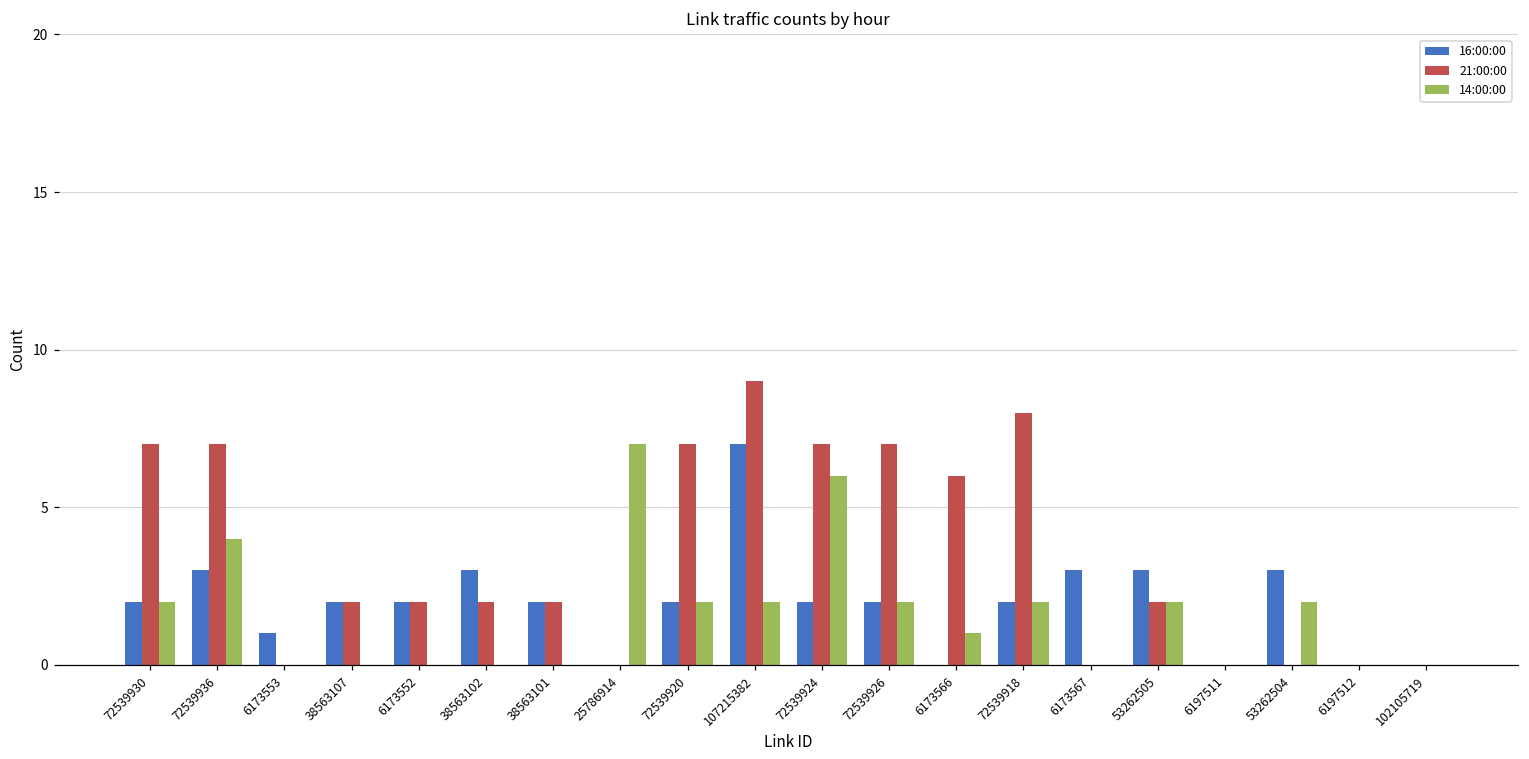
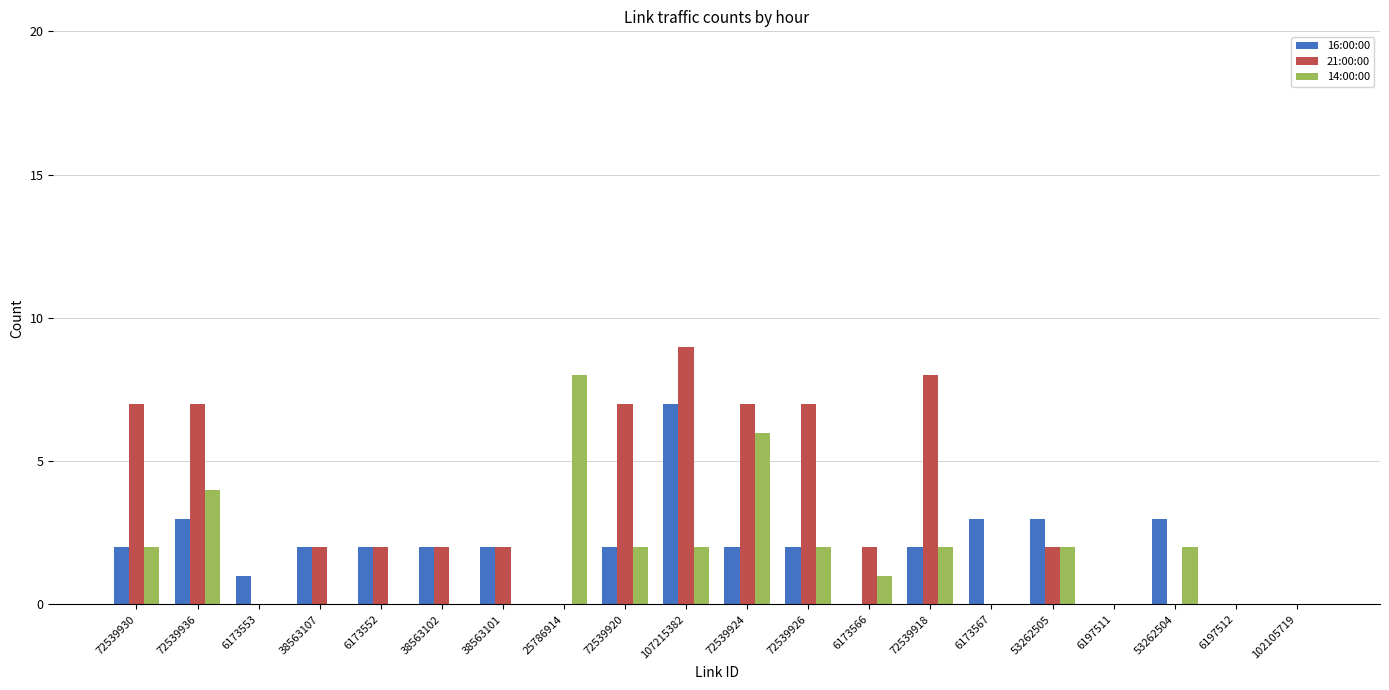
16:00:00, 38563102: 3 -> 2
14:00:00, 25786914: 7 -> 8
21:00:00, 6173566: 6 -> 2
